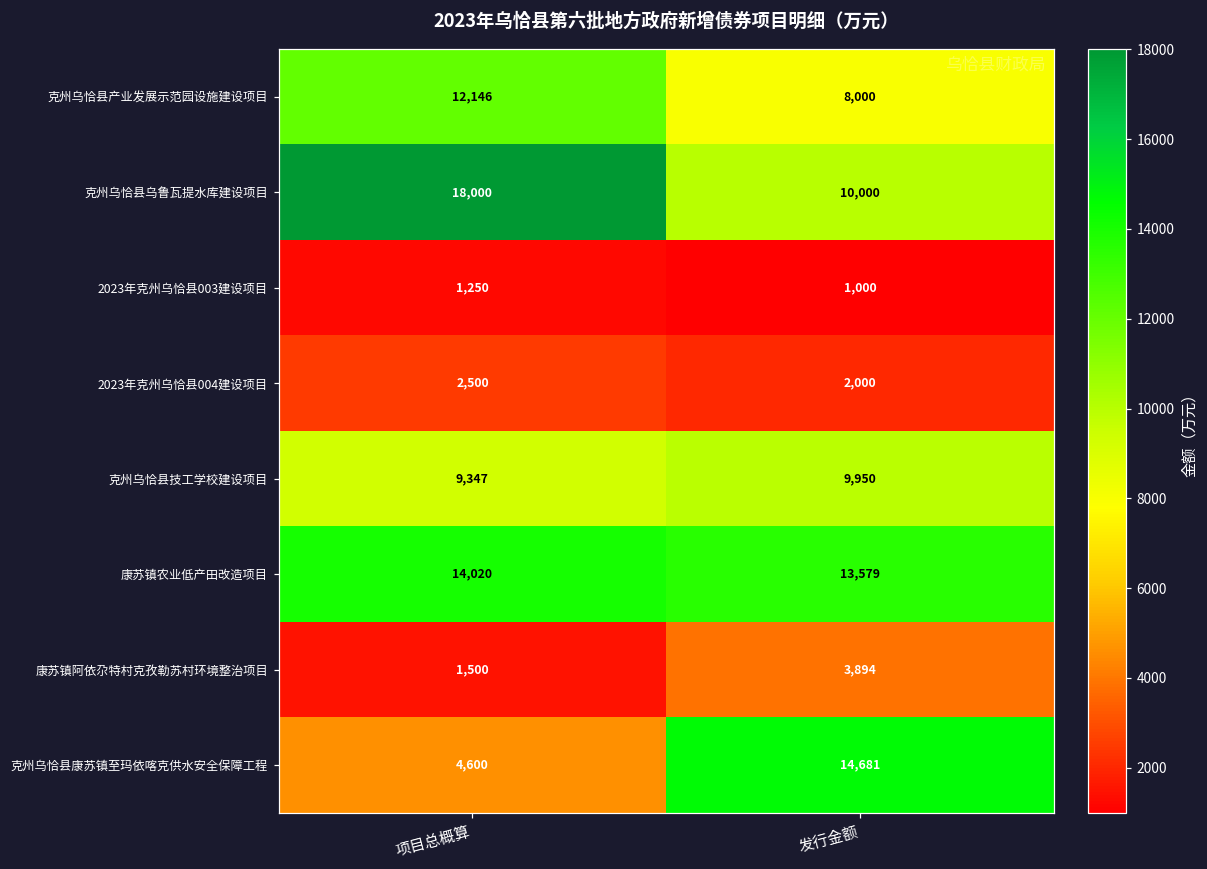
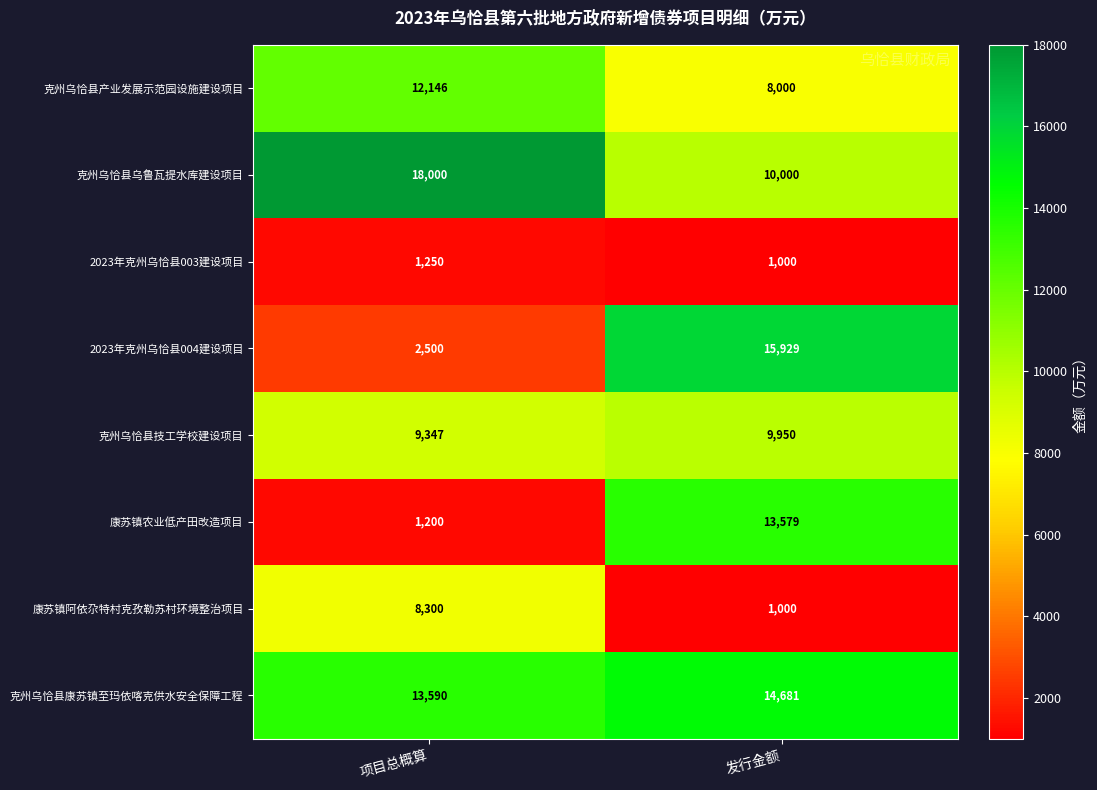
2023年克州乌恰县004建设项目, 发行金额: 2,000 -> 15,929
康苏镇农业低产田改造项目, 项目总概算: 14,020 -> 1,200
康苏镇阿依尕特村克孜勒苏村环境整治项目, 项目总概算: 1,500 -> 8,300
康苏镇阿依尕特村克孜勒苏村环境整治项目, 发行金额: 3,894 -> 1,000
克州乌恰县康苏镇至玛依喀克供水安全保障工程, 项目总概算: 4,600 -> 13,590
